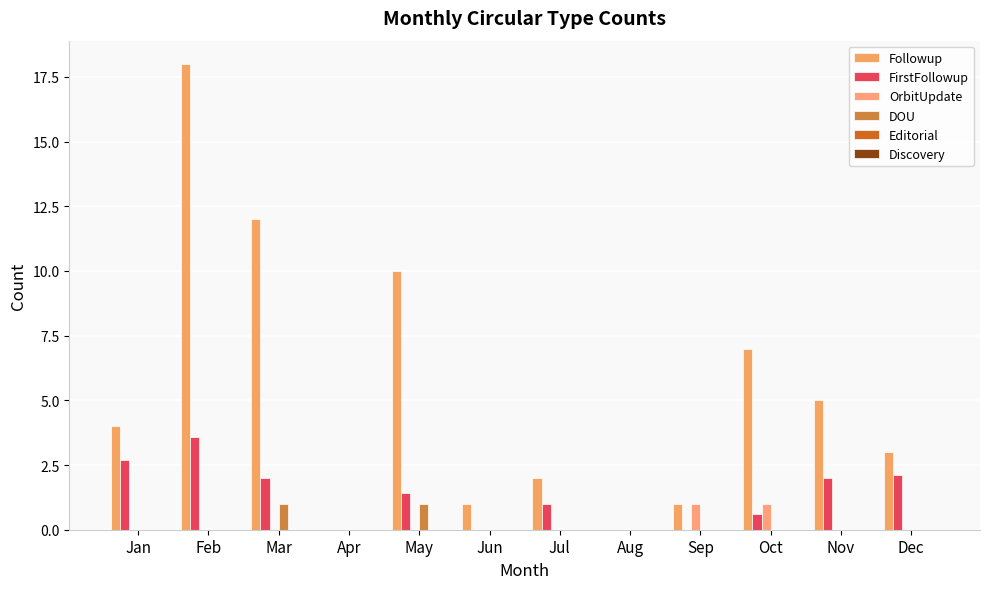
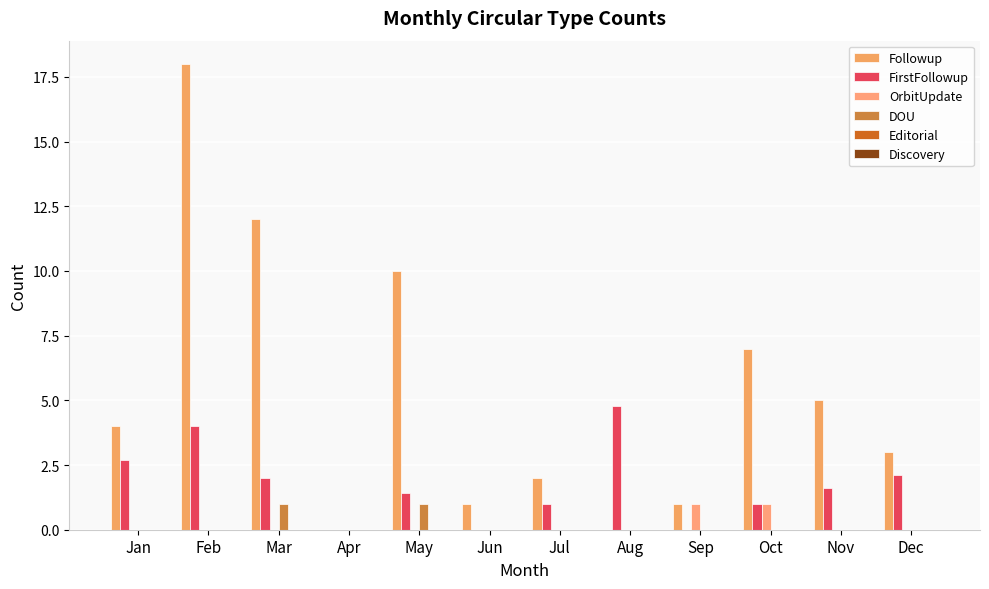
FirstFollowup, Feb: 3.6 -> 4.0
FirstFollowup, Aug: 0.0 -> 4.8
FirstFollowup, Oct: 0.6 -> 1.0
FirstFollowup, Nov: 2.0 -> 1.6
